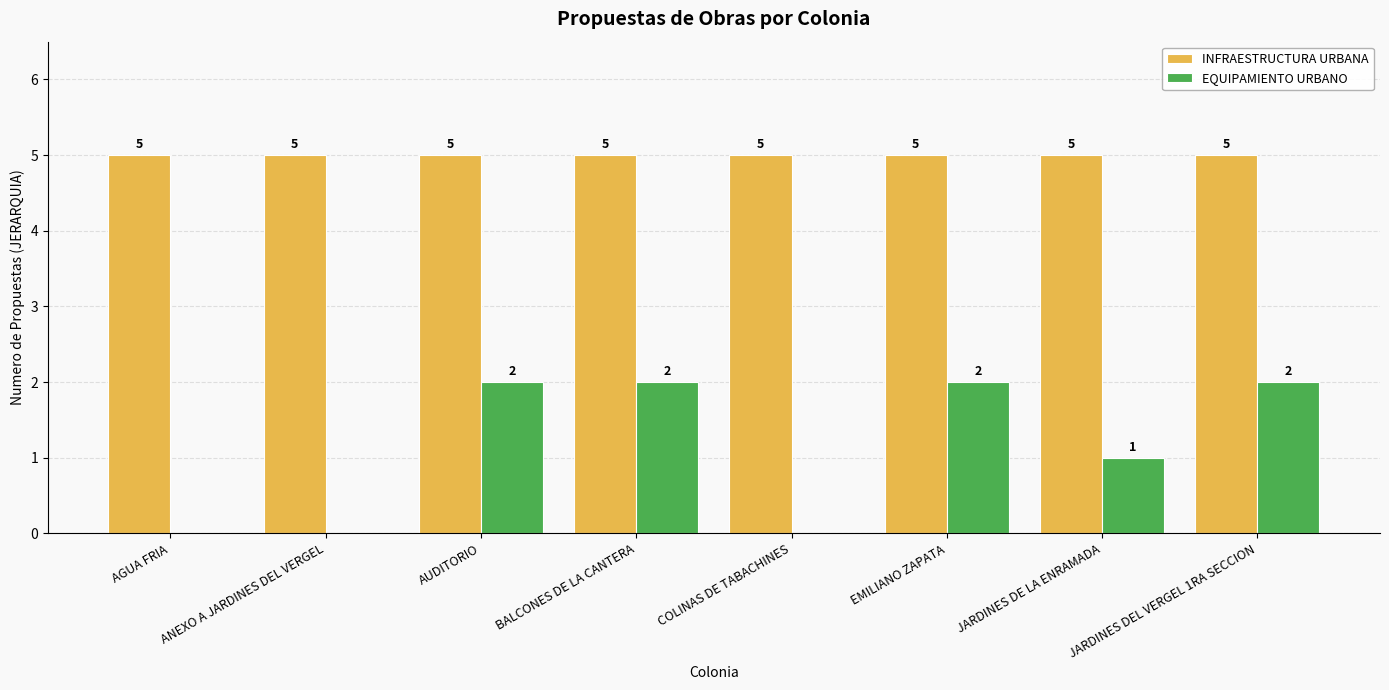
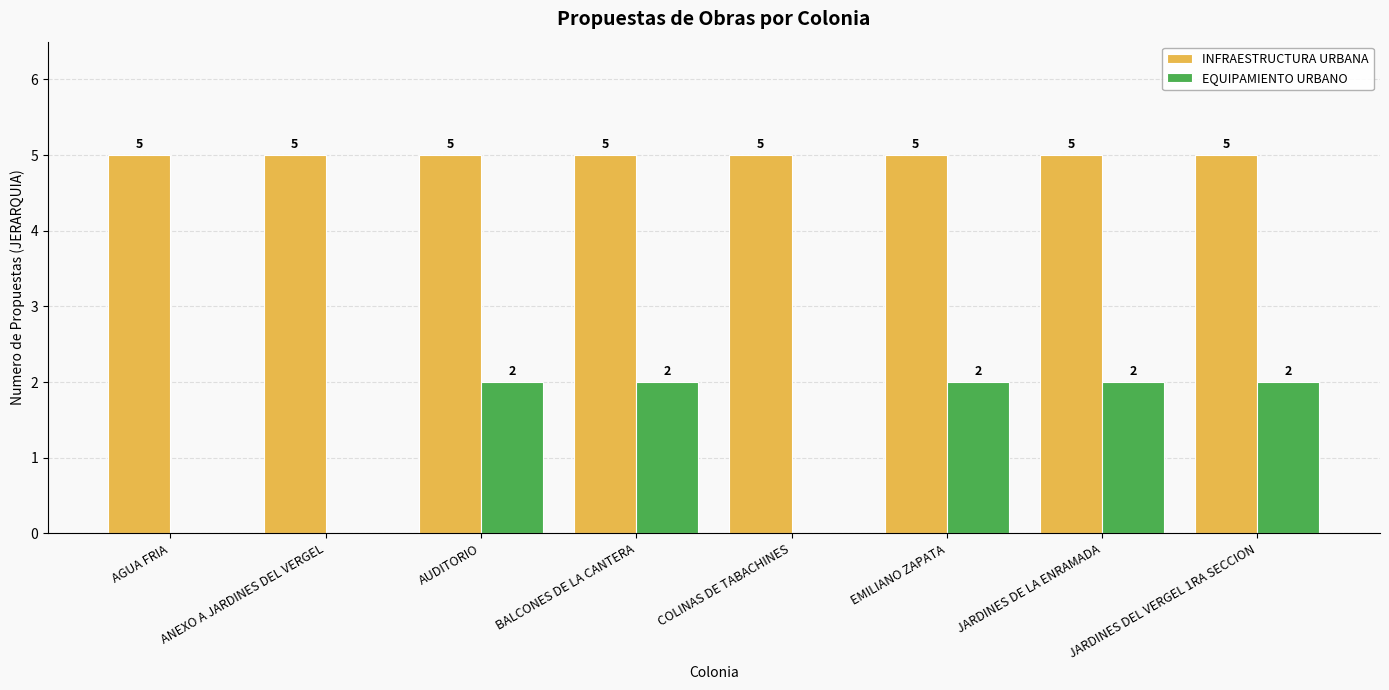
EQUIPAMIENTO URBANO, JARDINES DE LA ENRAMADA: 1 -> 2
